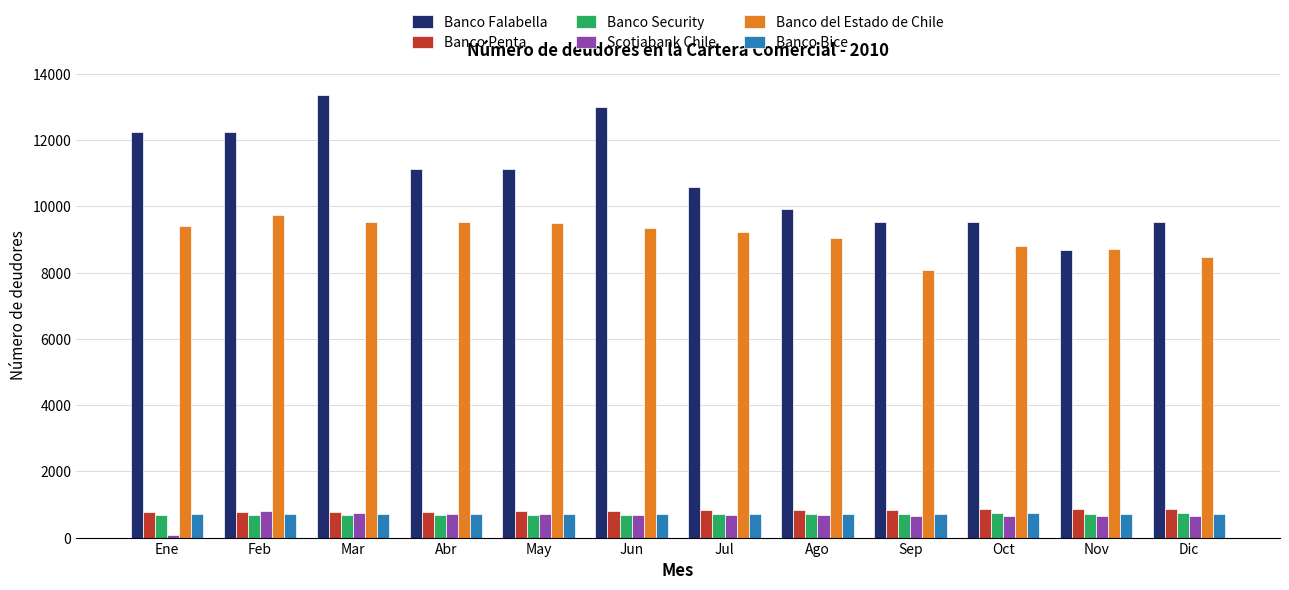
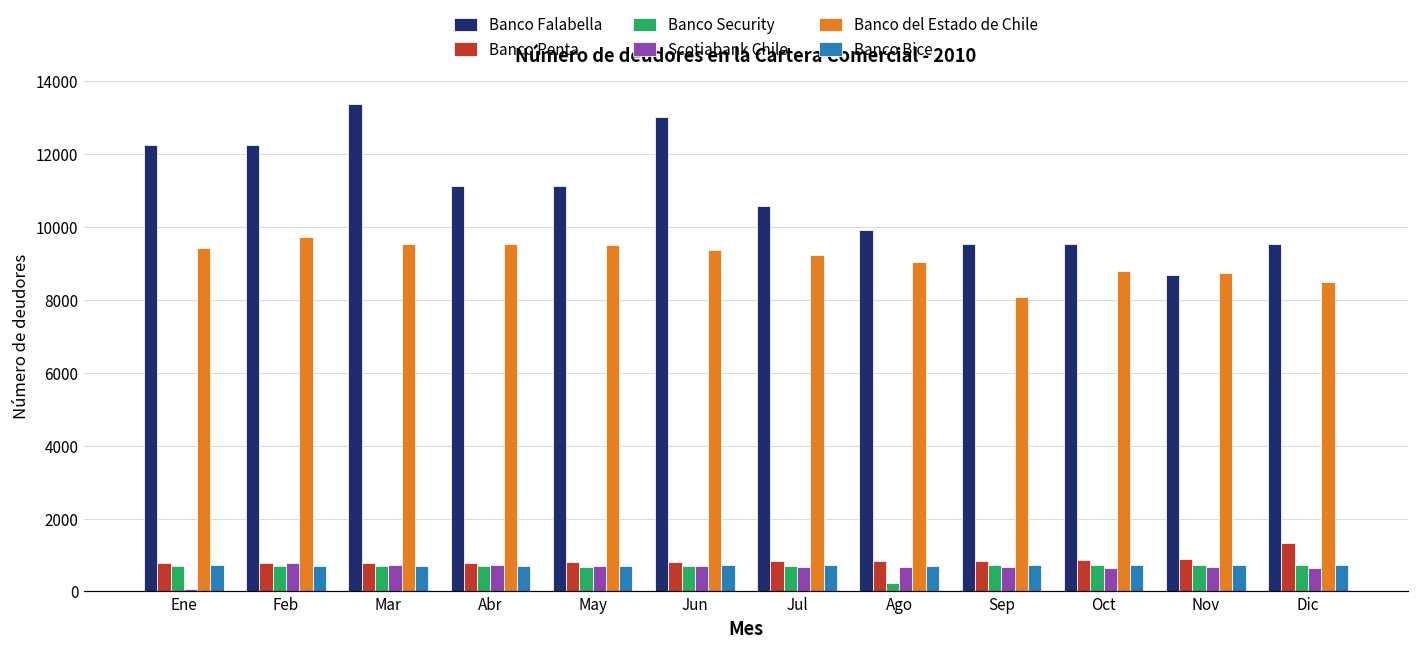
Banco Security, Ago: 700 -> 200
Banco Penta, Dic: 900 -> 1300
